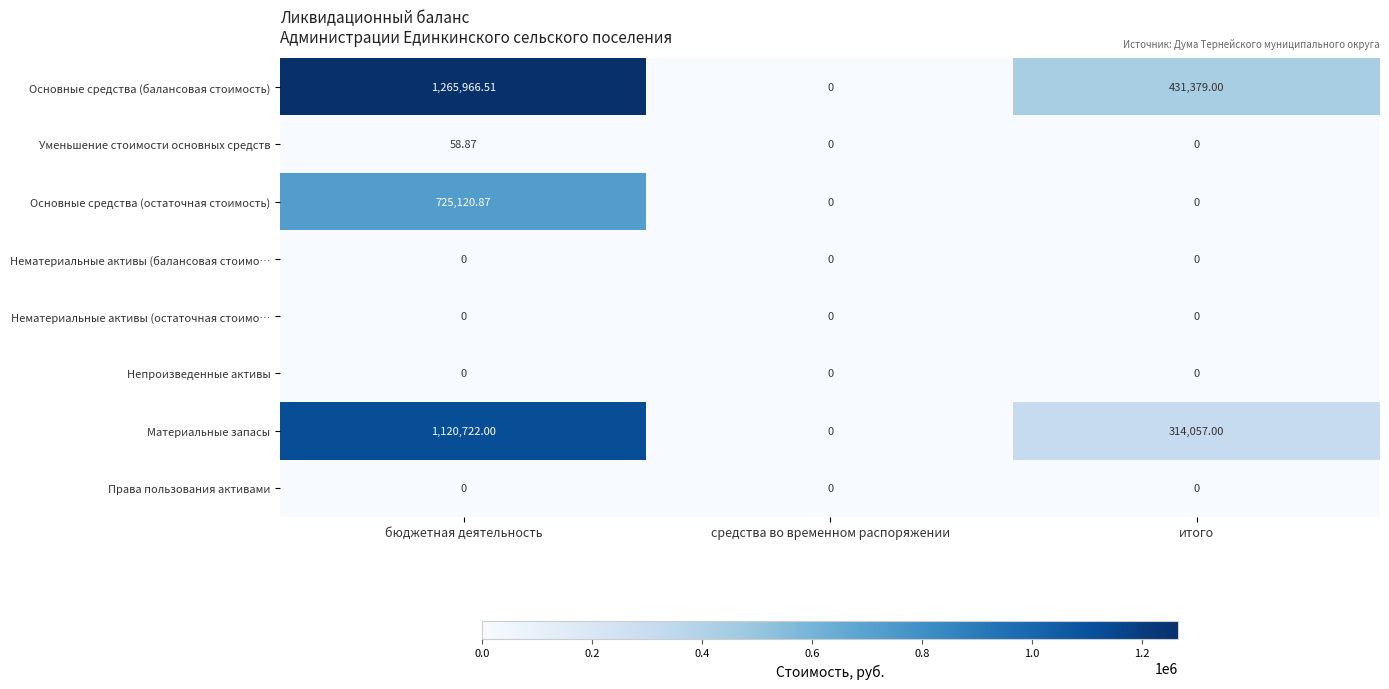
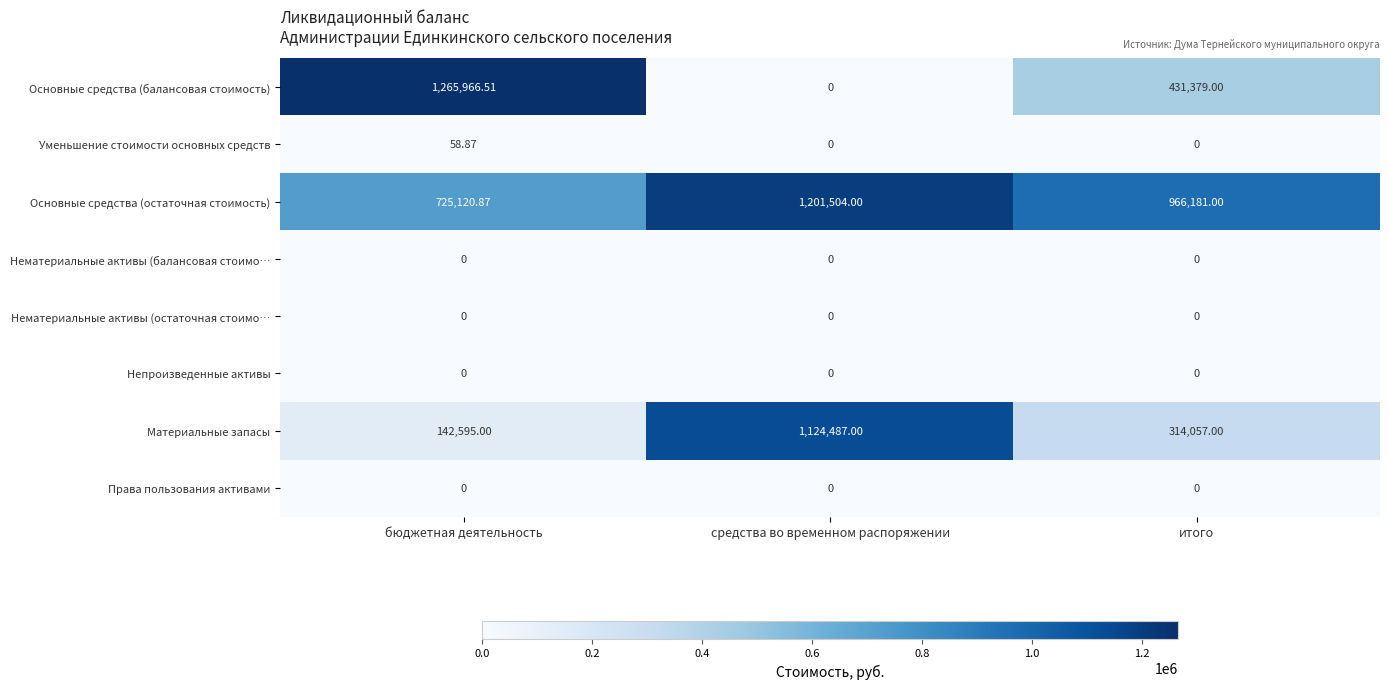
Основные средства (остаточная стоимость), средства во временном распоряжении: 0 -> 1,201,504.00
Основные средства (остаточная стоимость), итого: 0 -> 966,181.00
Материальные запасы, бюджетная деятельность: 1,120,722.00 -> 142,595.00
Материальные запасы, средства во временном распоряжении: 0 -> 1,124,487.00
